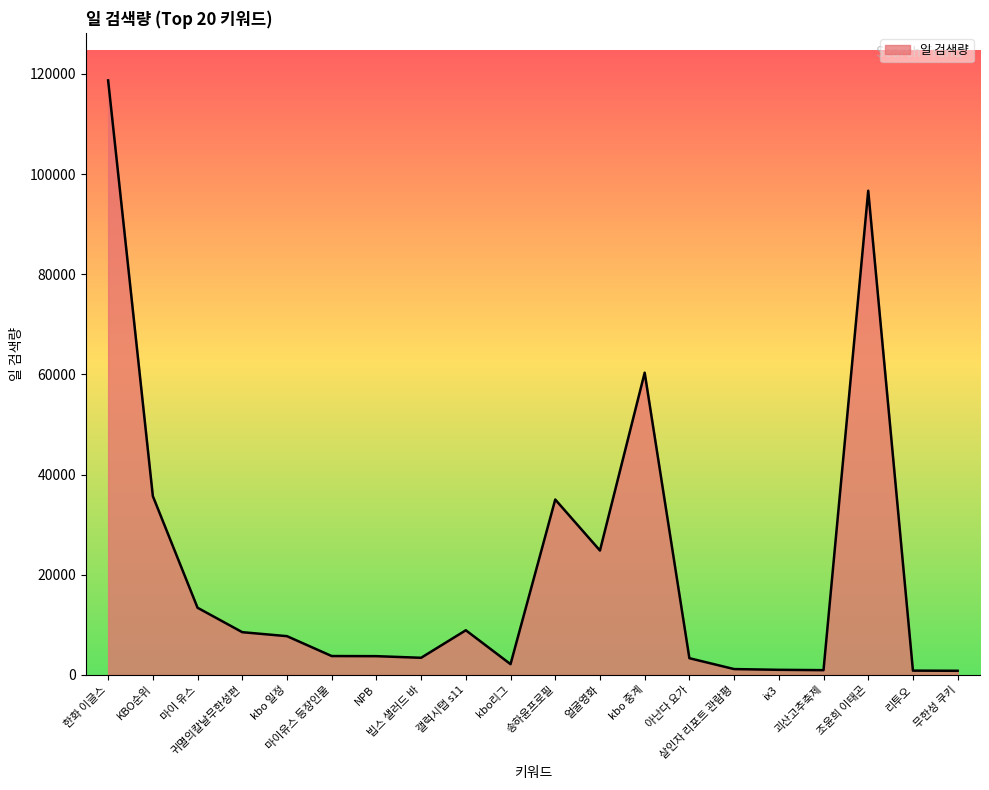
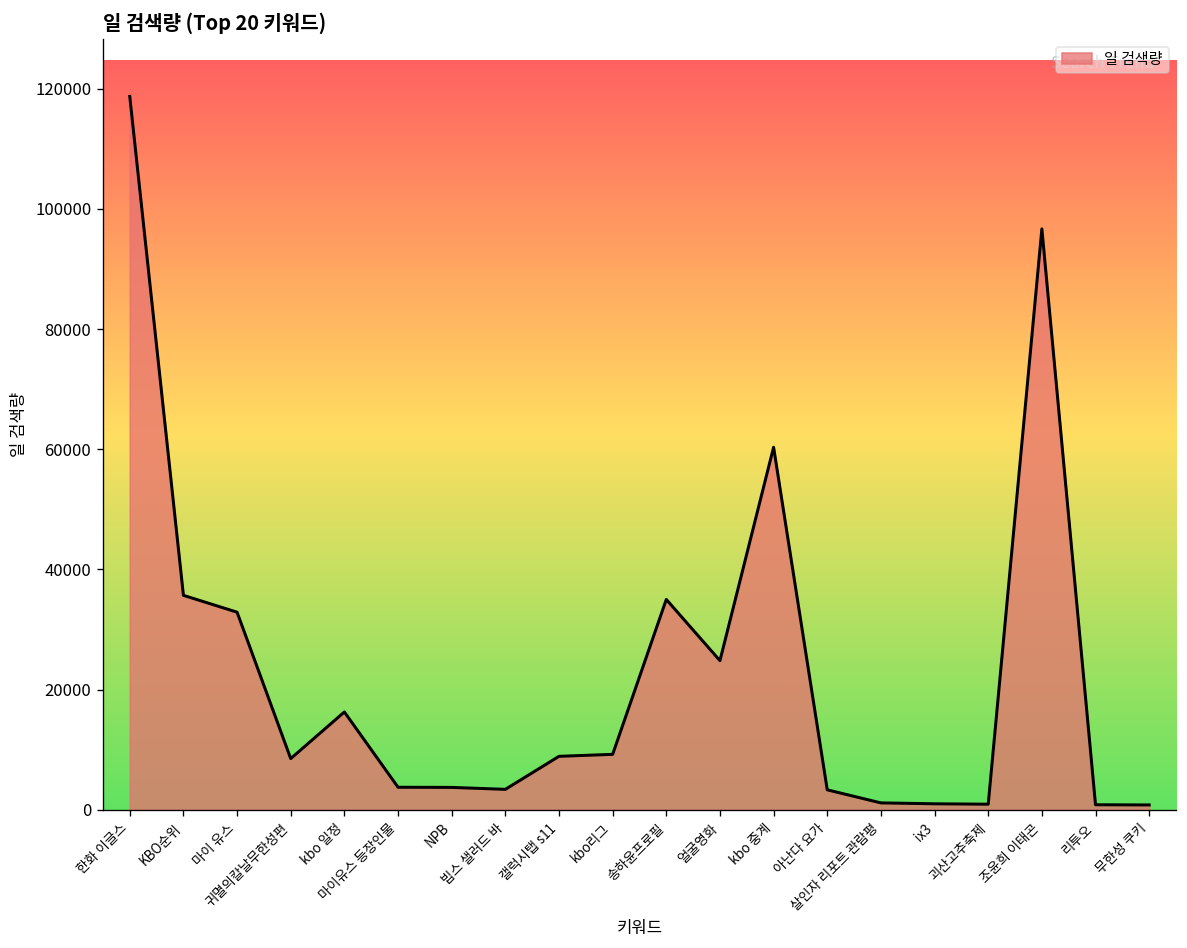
마이 유스: 13000 -> 33000
kbo 일정: 8000 -> 16000
kbo리그: 2000 -> 9000
